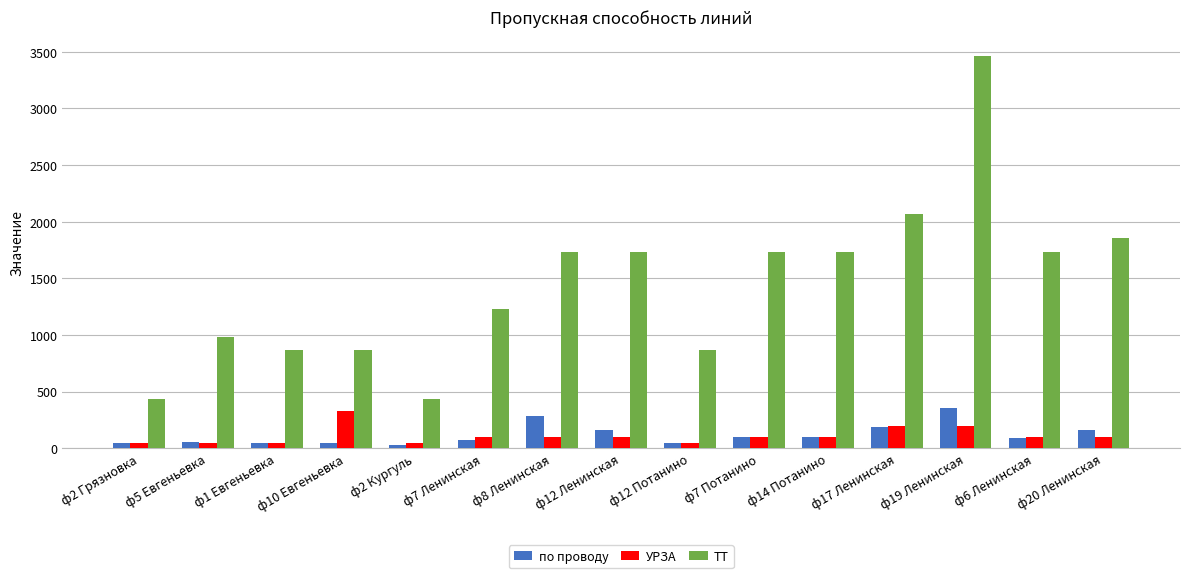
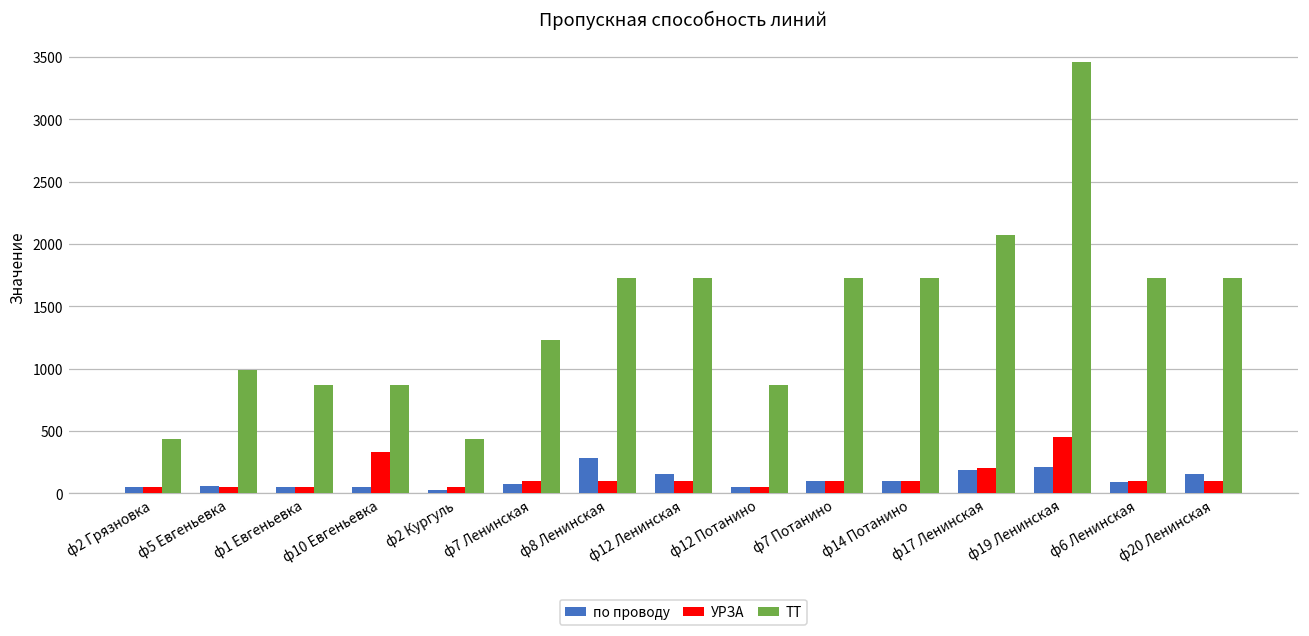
по проводу, ф19 Ленинская: 360 -> 210
УРЗА, ф19 Ленинская: 200 -> 450
ТТ, ф20 Ленинская: 1860 -> 1730
